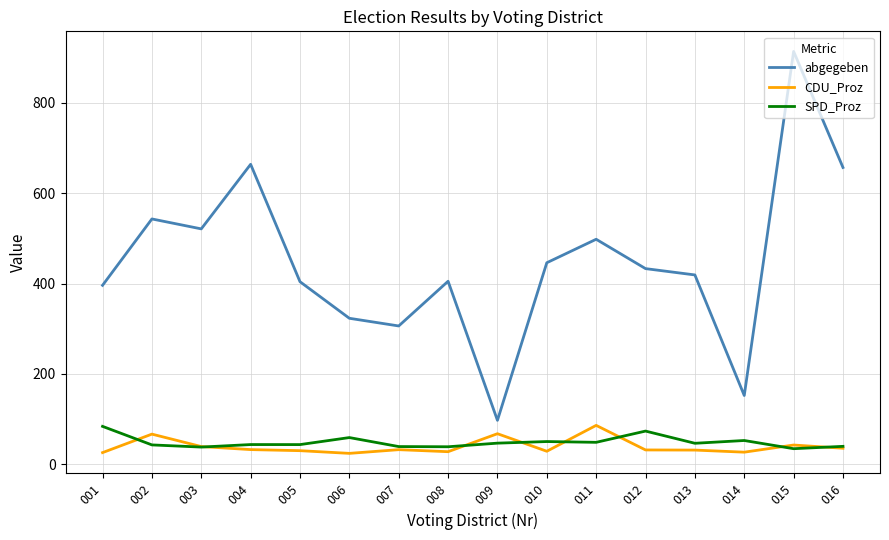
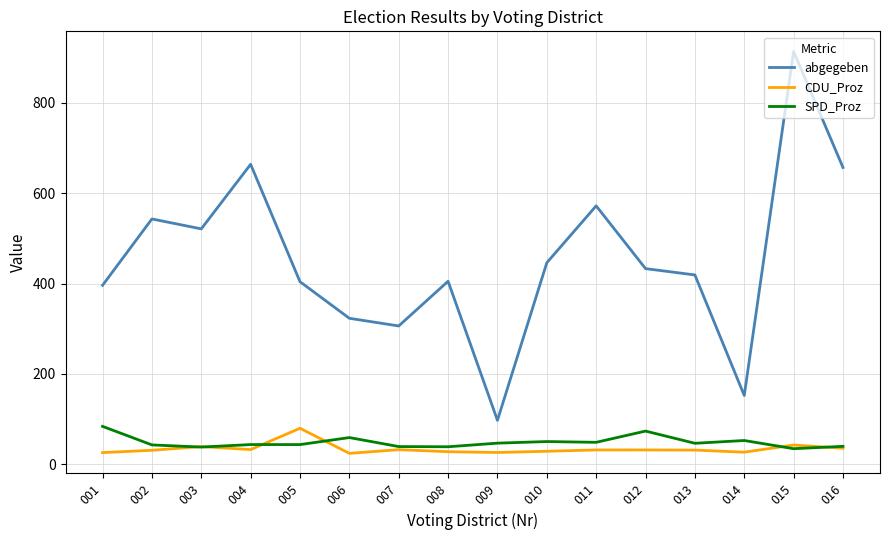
CDU_Proz, 002: 70 -> 30
CDU_Proz, 005: 30 -> 80
CDU_Proz, 009: 70 -> 30
abgegeben, 011: 500 -> 570
CDU_Proz, 011: 90 -> 30
